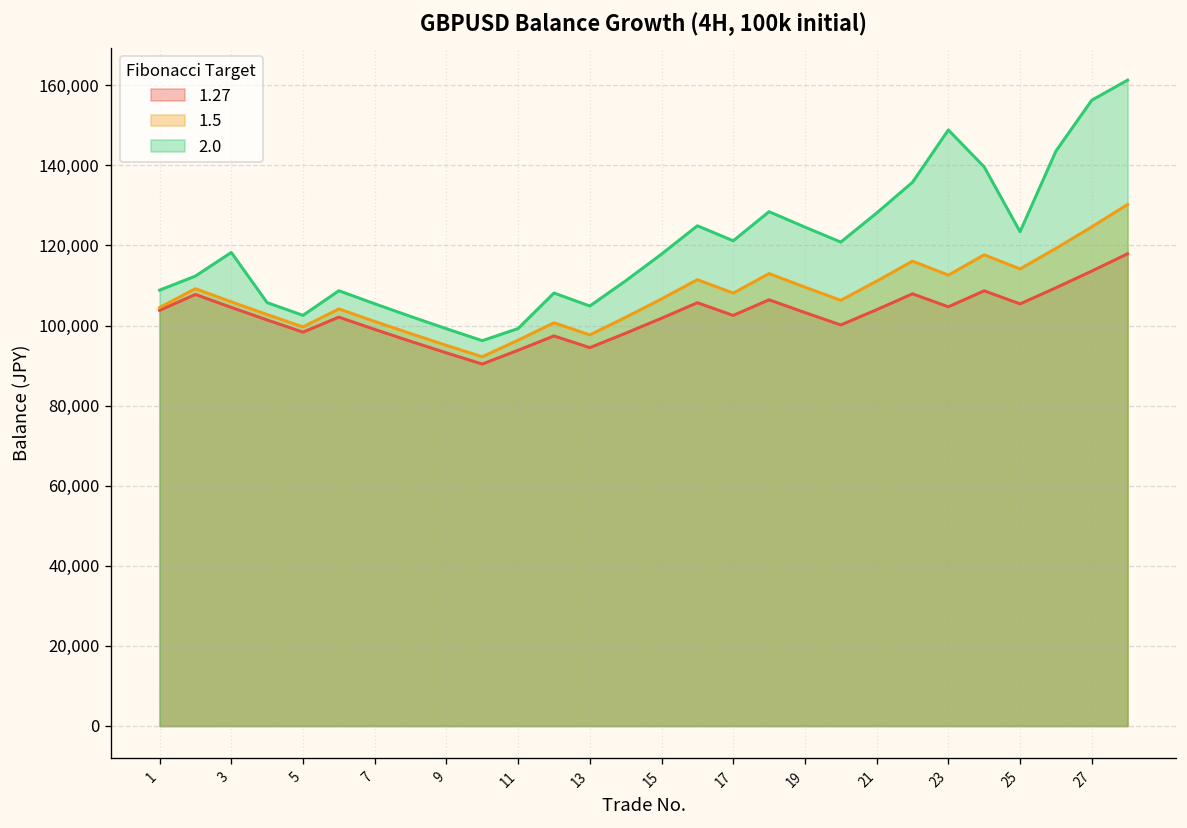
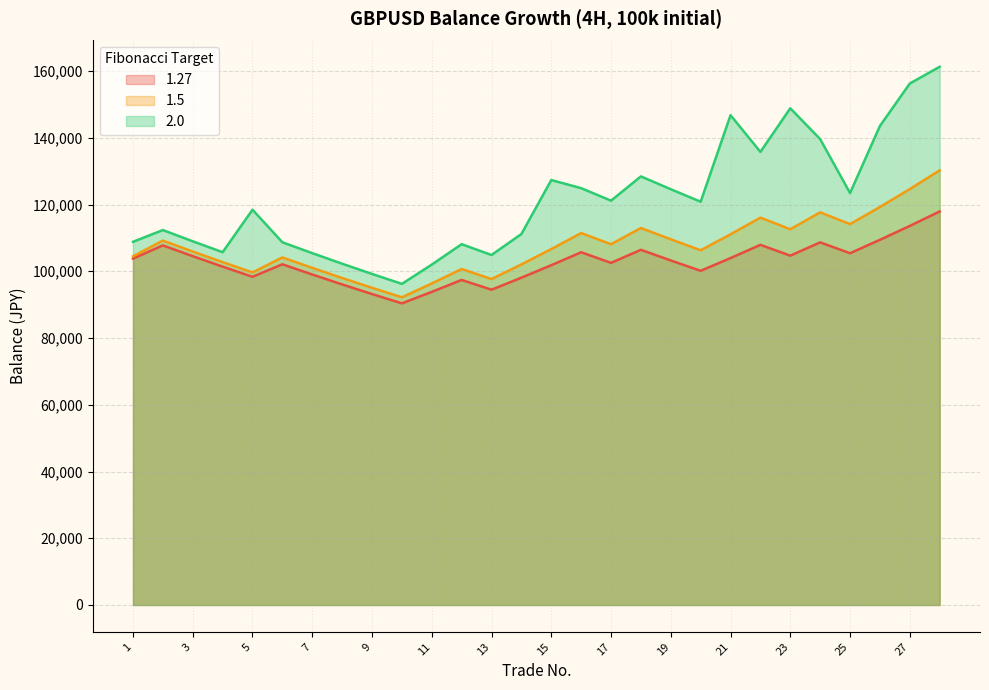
2.0, 3: 118,000 -> 109,000
2.0, 5: 103,000 -> 118,000
2.0, 11: 99,000 -> 102,000
2.0, 15: 118,000 -> 127,000
2.0, 21: 128,000 -> 147,000
